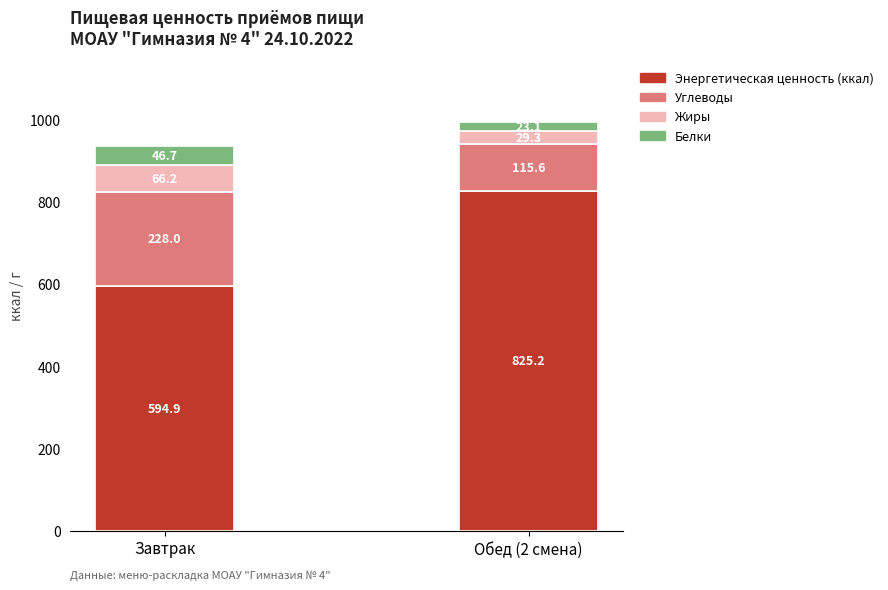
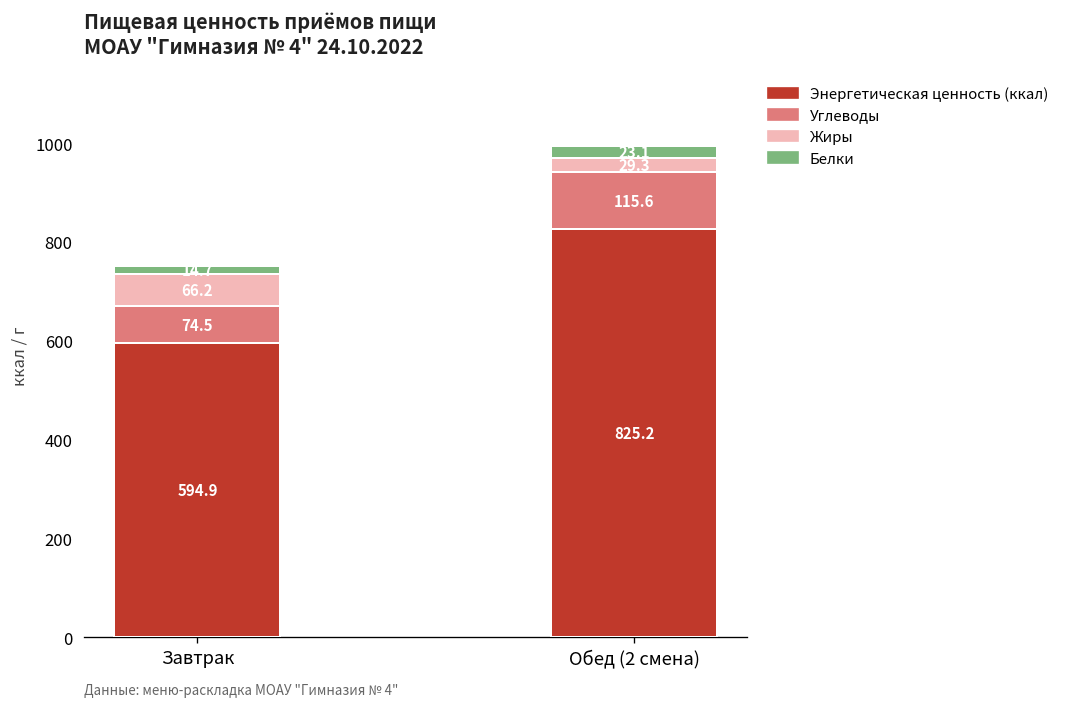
Углеводы, Завтрак: 228.0 -> 74.5
Белки, Завтрак: 50 -> 10
